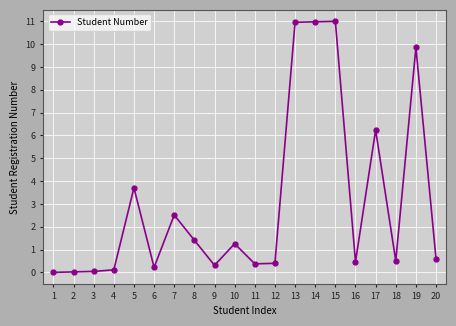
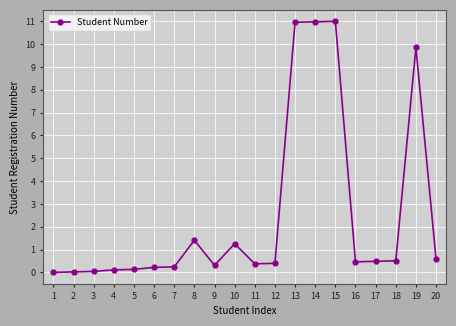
5: 3.7 -> 0.1
7: 2.5 -> 0.2
17: 6.2 -> 0.5
